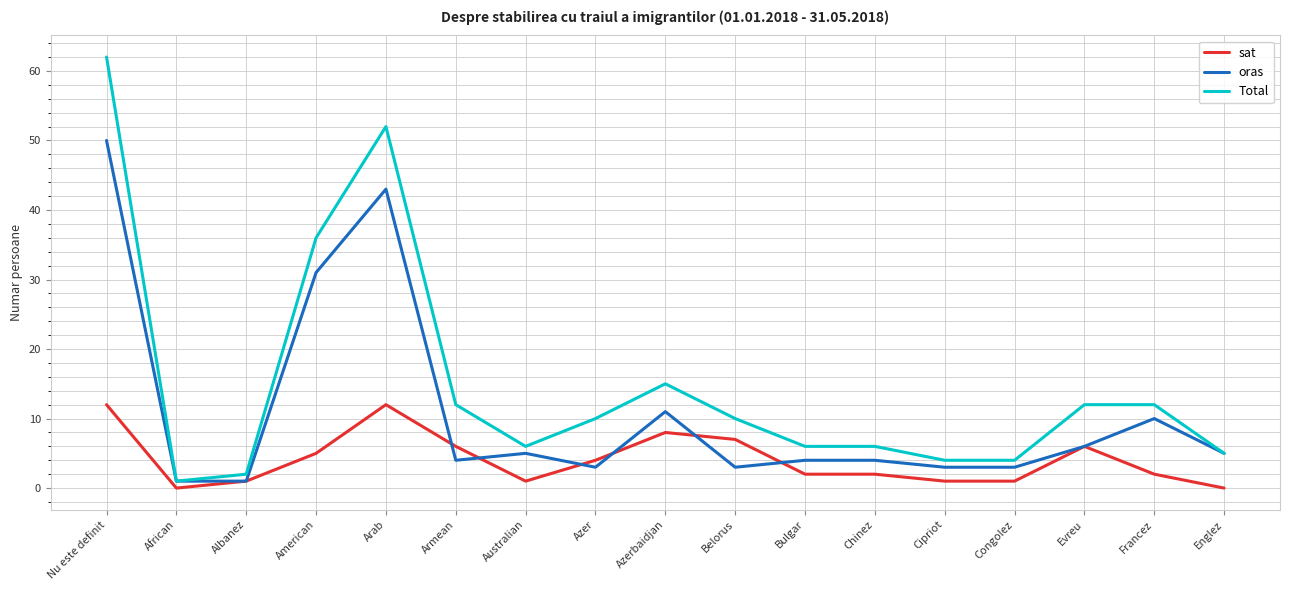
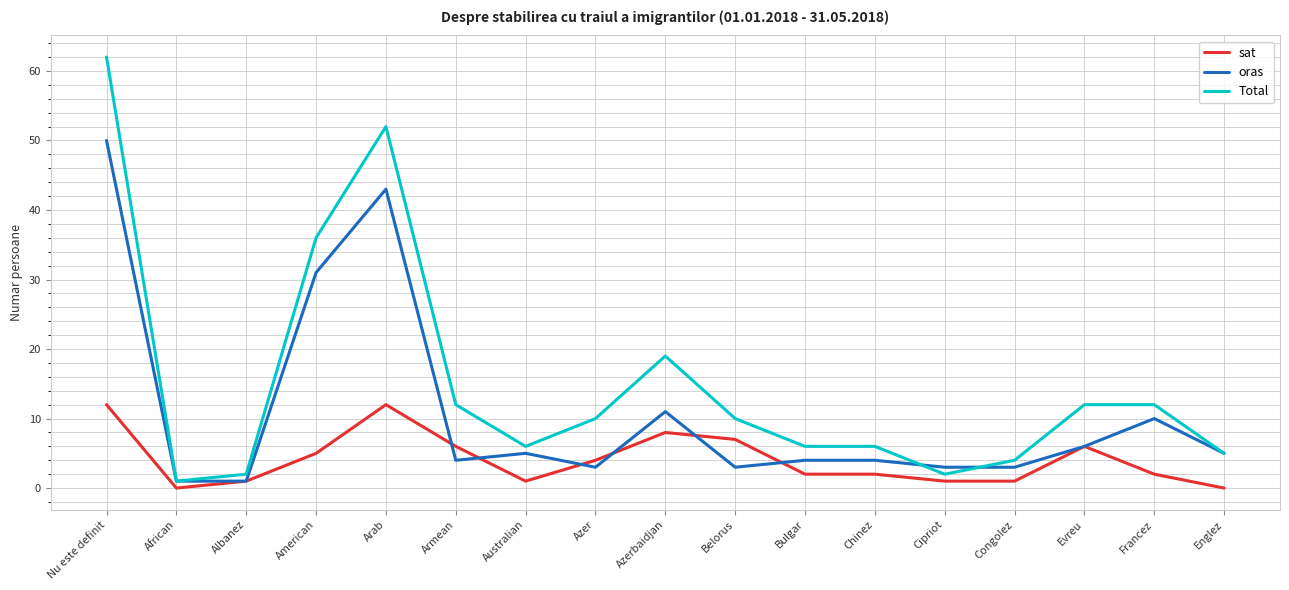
Total, Azerbaidjan: 15 -> 19
Total, Cipriot: 4 -> 2
